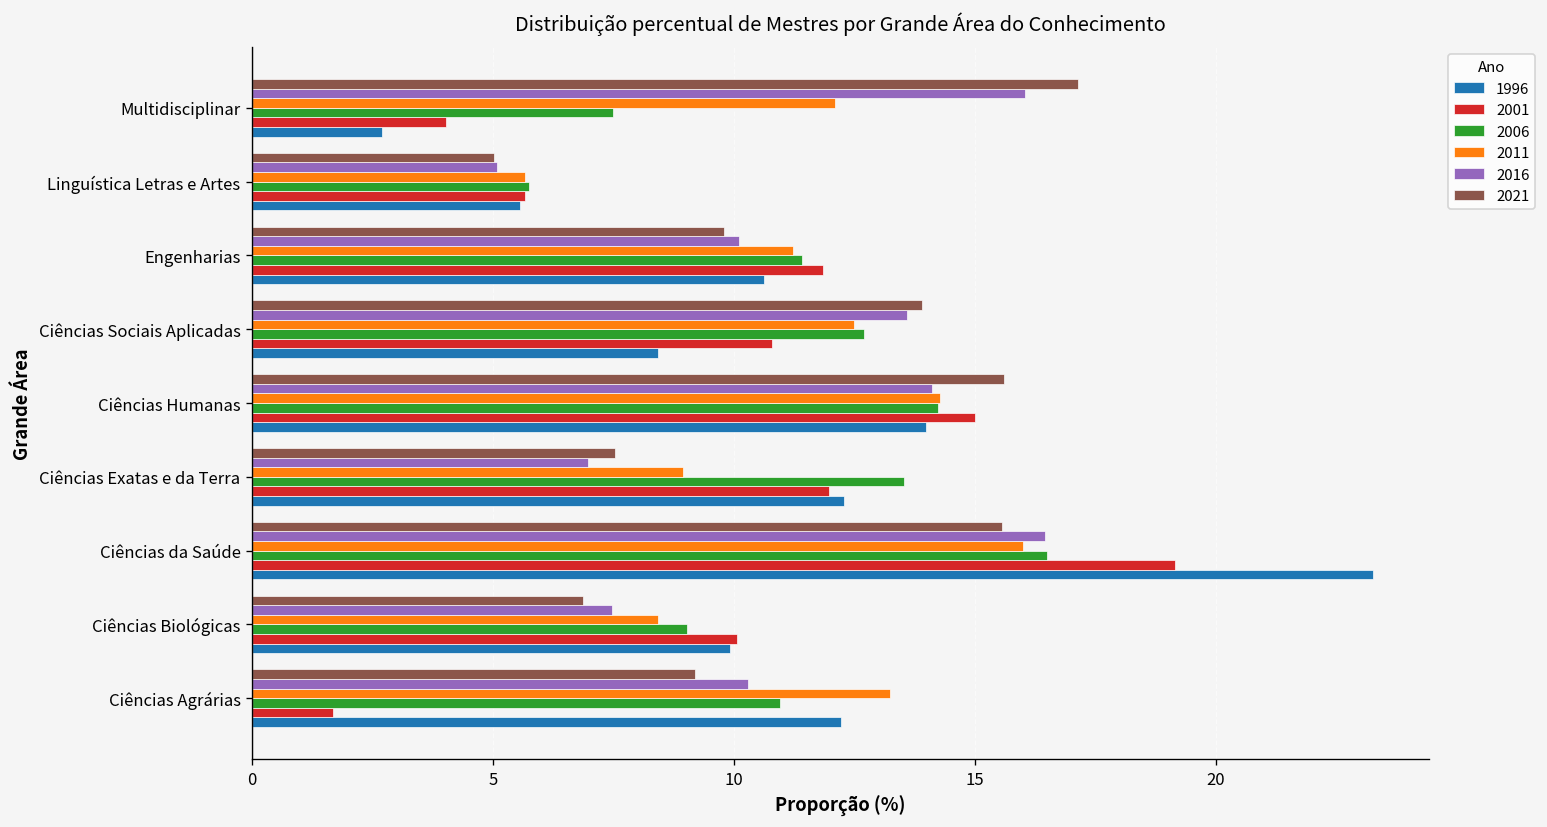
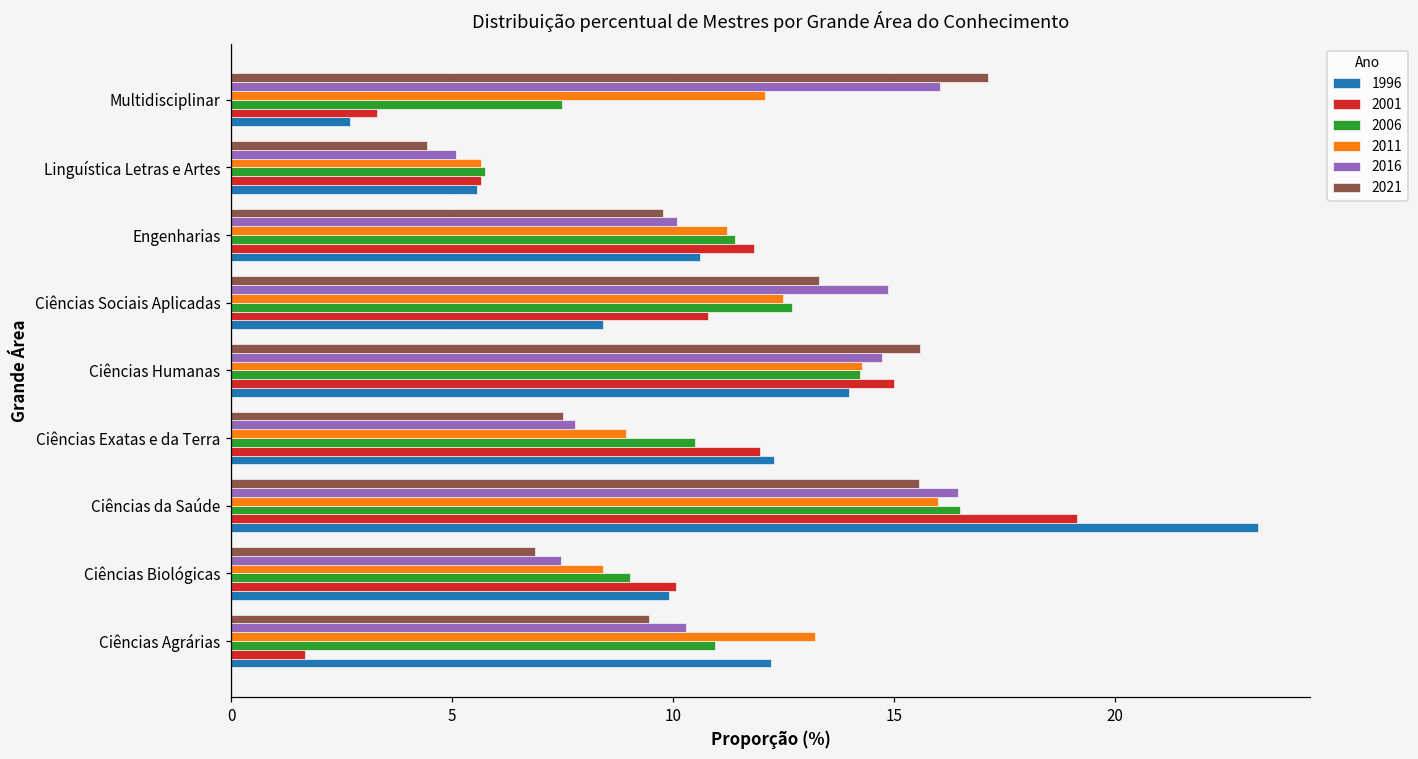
2001, Multidisciplinar: 4.0 -> 3.3
2021, Linguística Letras e Artes: 5.0 -> 4.4
2021, Ciências Sociais Aplicadas: 13.9 -> 13.3
2016, Ciências Sociais Aplicadas: 13.6 -> 14.9
2016, Ciências Humanas: 14.1 -> 14.7
2016, Ciências Exatas e da Terra: 7.0 -> 7.8
2006, Ciências Exatas e da Terra: 13.5 -> 10.5
2021, Ciências Agrárias: 9.2 -> 9.5
